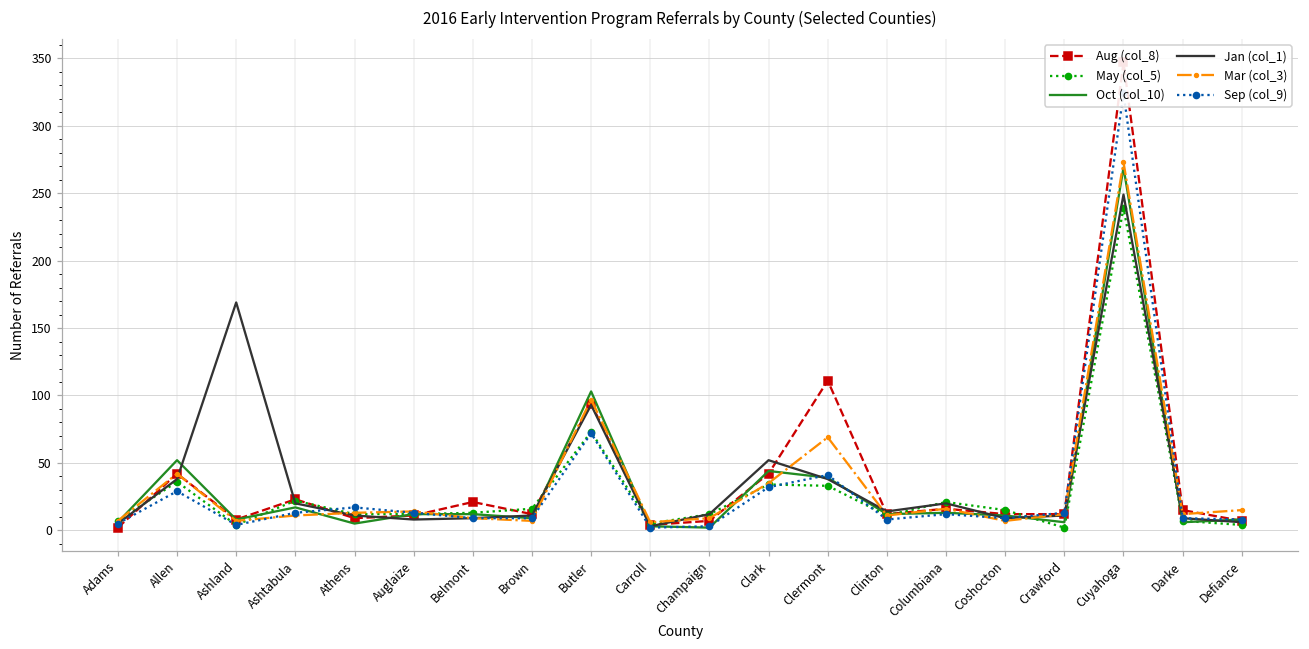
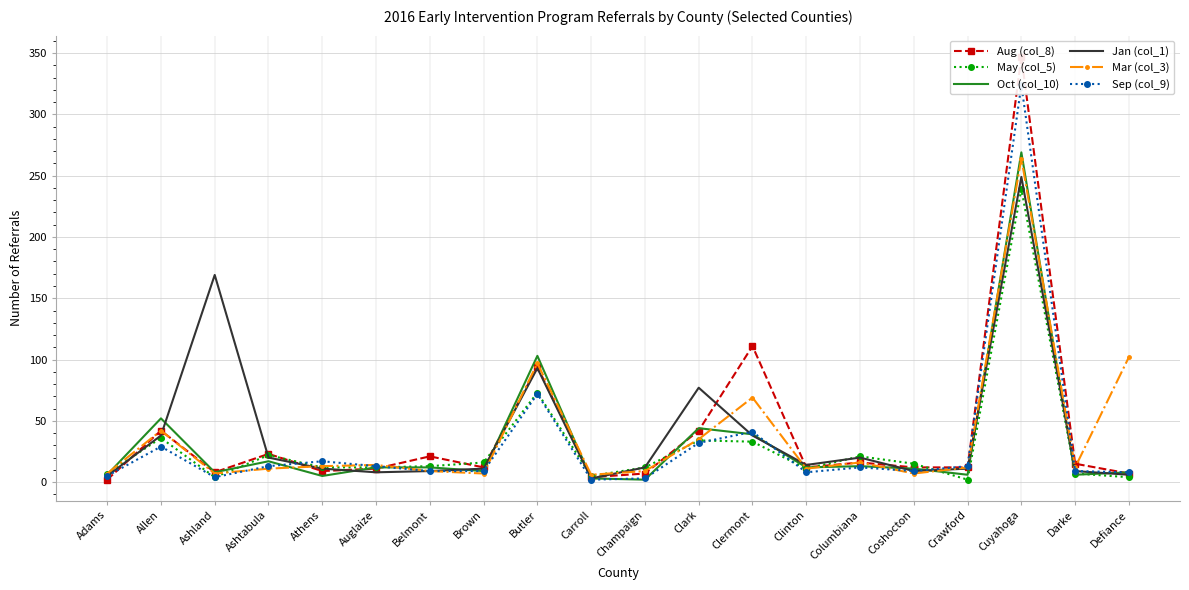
Jan (col_1), Clark: 52 -> 77
Mar (col_3), Cuyahoga: 273 -> 264
Mar (col_3), Defiance: 15 -> 102
